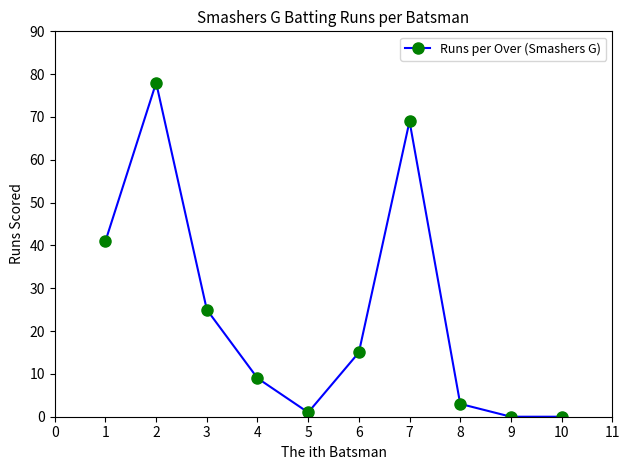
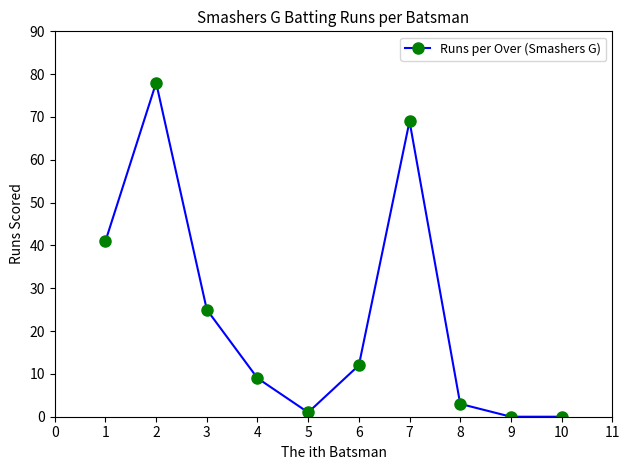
6: 15 -> 12
